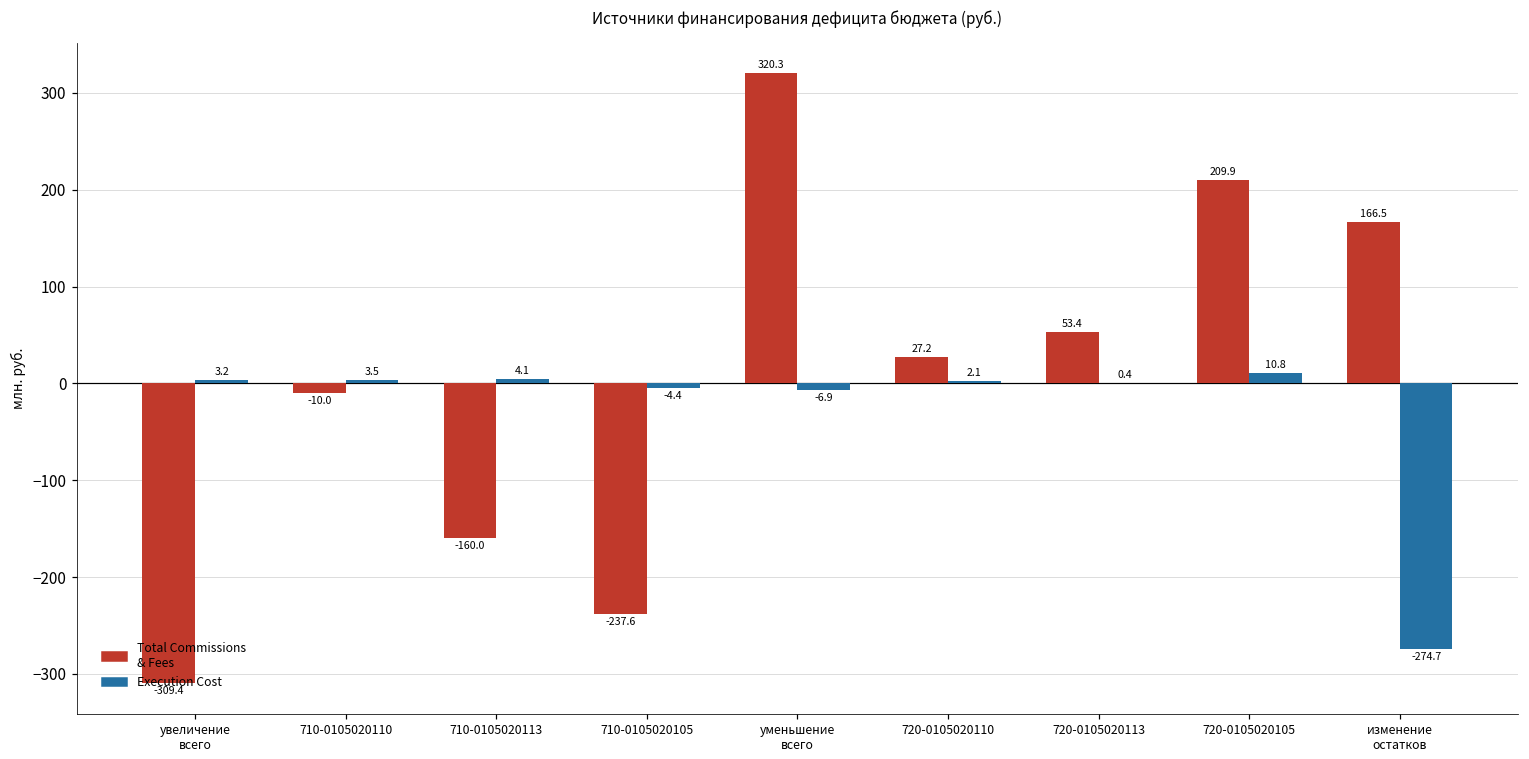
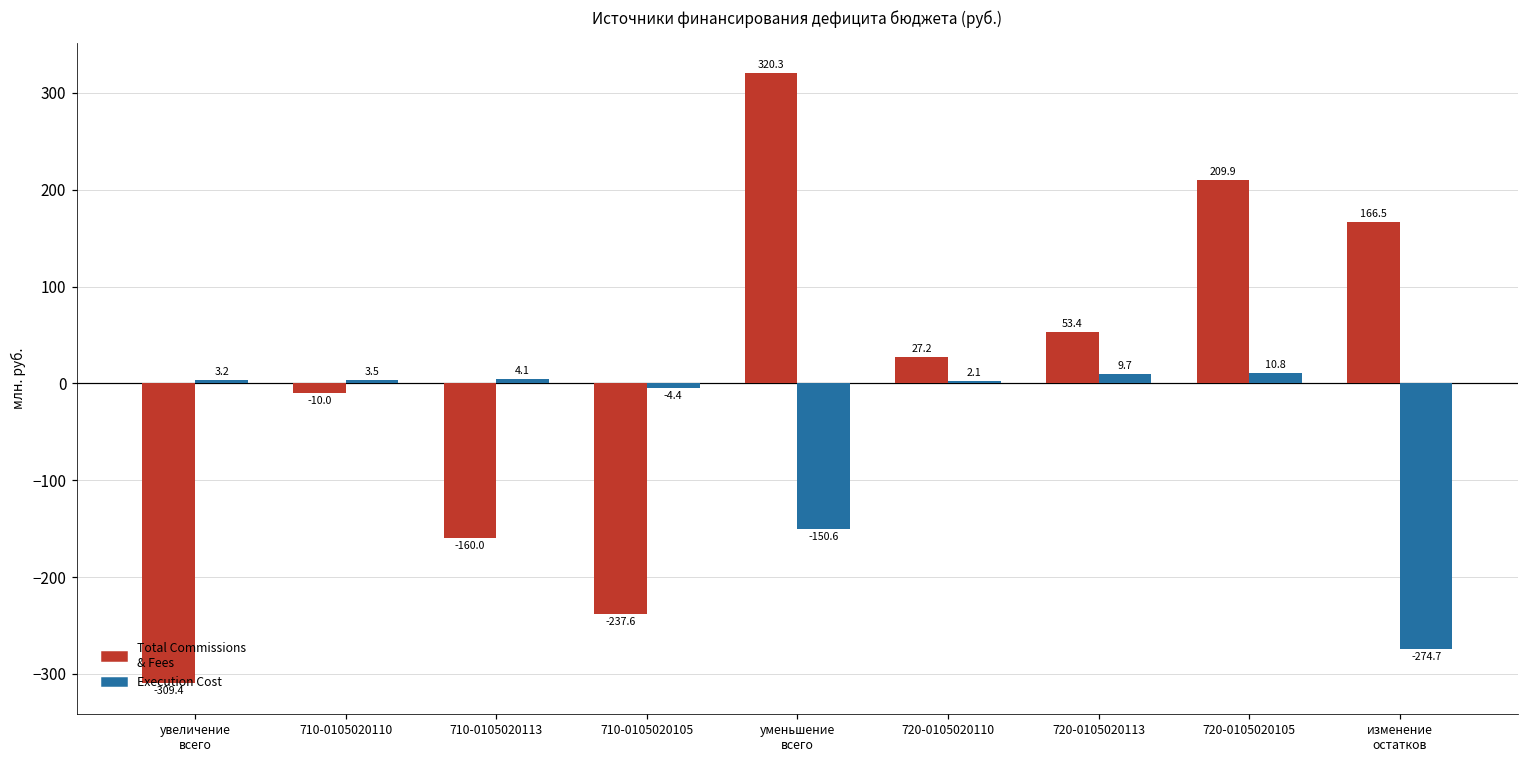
Execution Cost, уменьшение всего: -6.9 -> -150.6
Execution Cost, 720-0105020113: 0.4 -> 9.7
